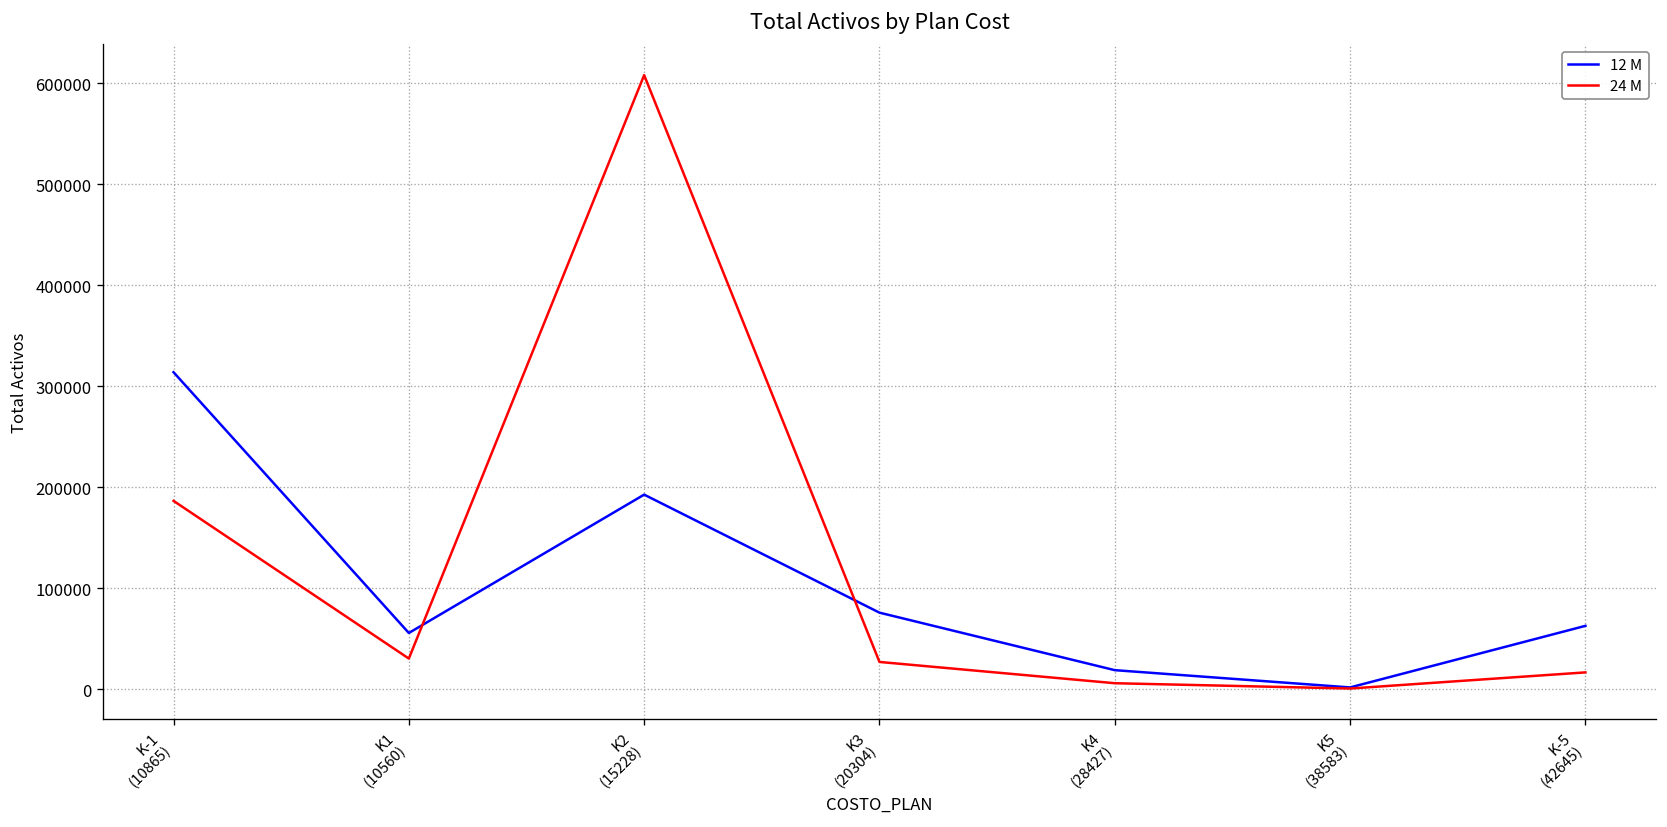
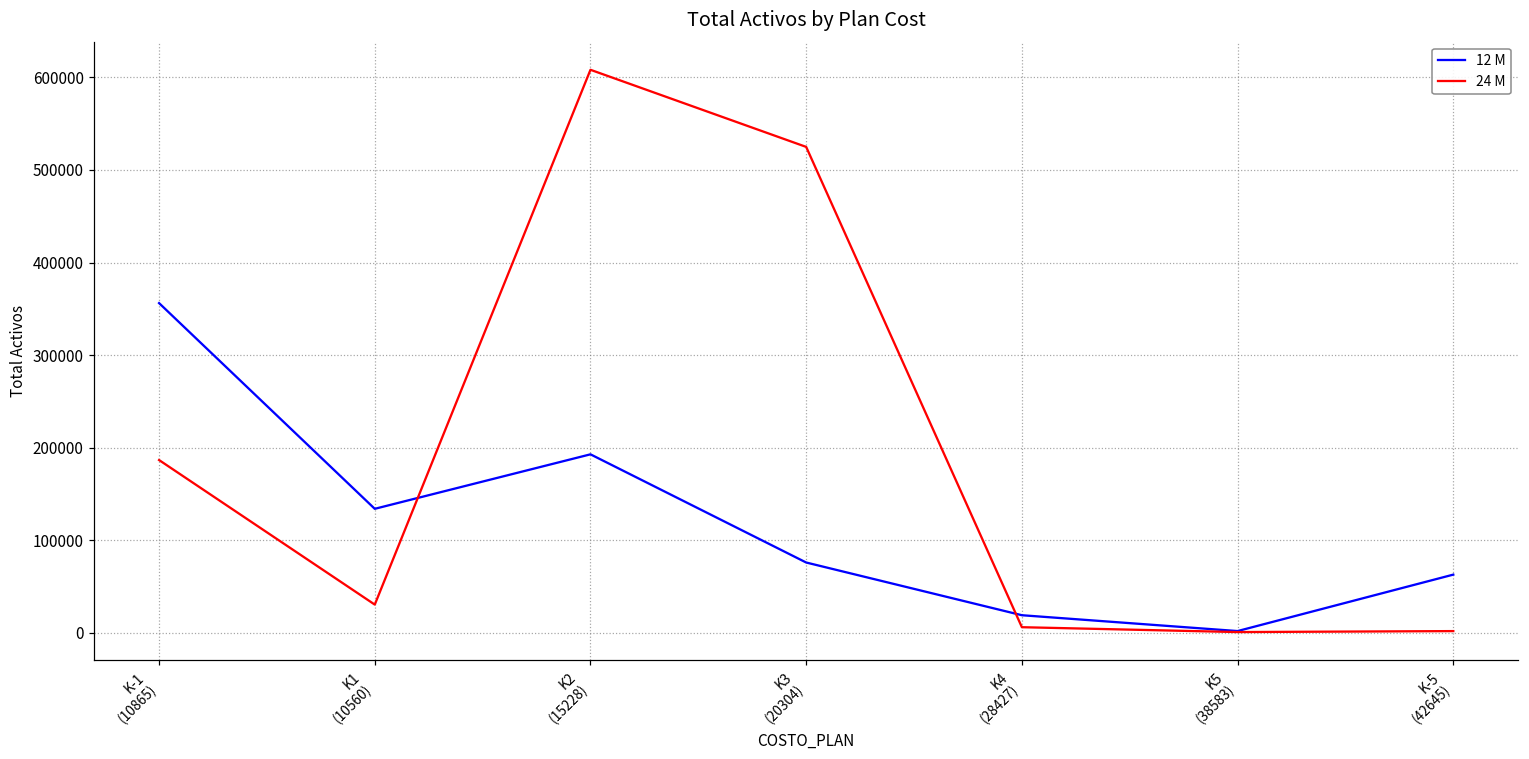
12 M, K-1 (10865): 310000 -> 360000
12 M, K1 (10560): 60000 -> 130000
24 M, K3 (20304): 30000 -> 520000
24 M, K-5 (42645): 20000 -> 0
